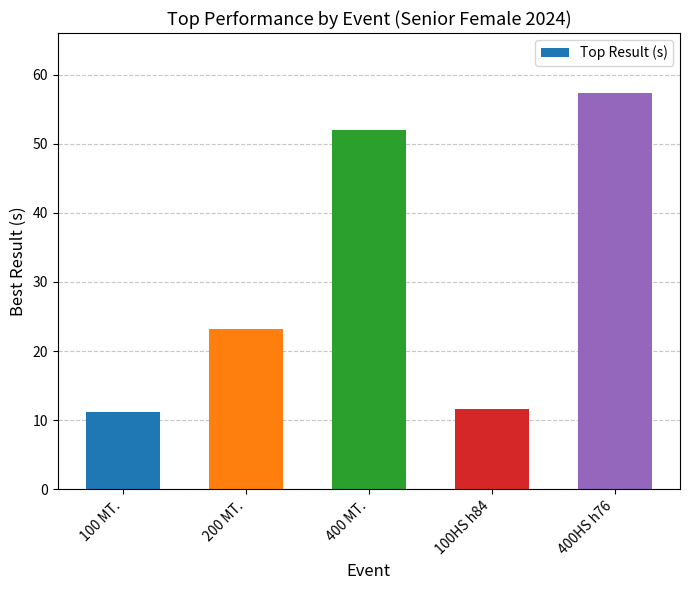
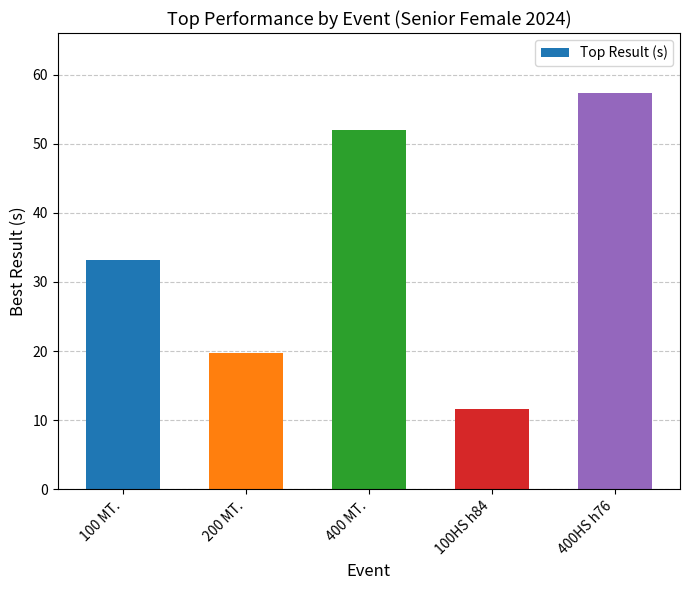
100 MT.: 11 -> 33
200 MT.: 23 -> 20
